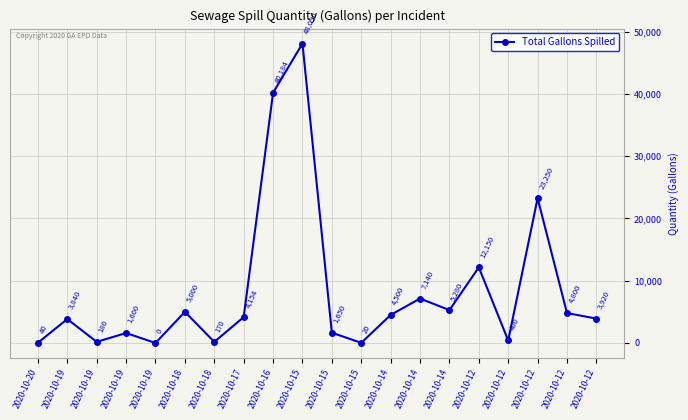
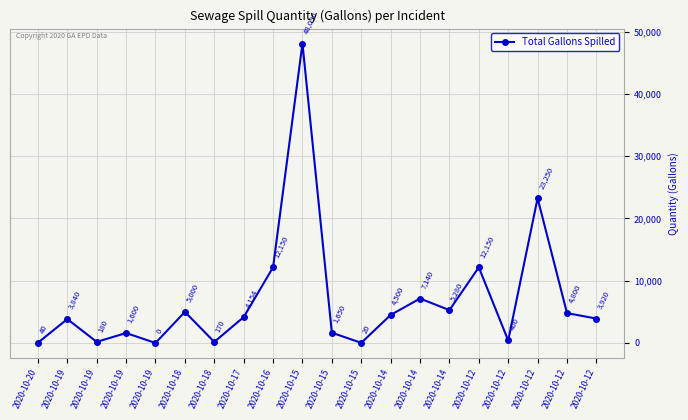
2020-10-16: 40,184 -> 12,150
